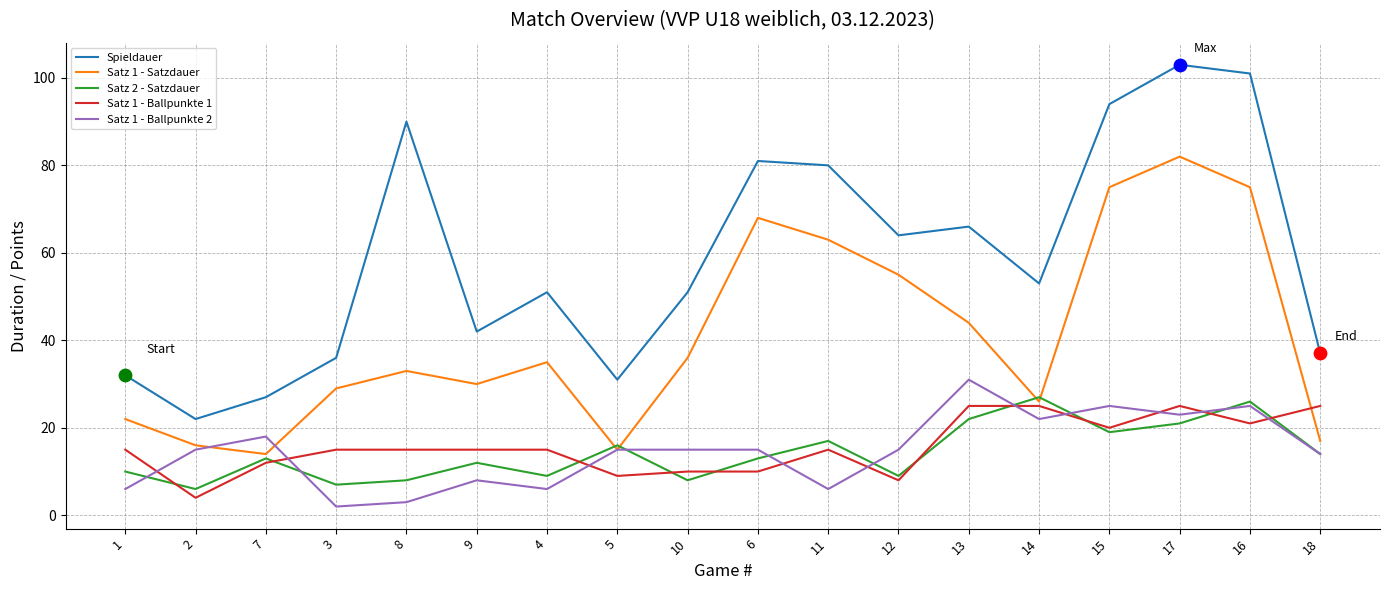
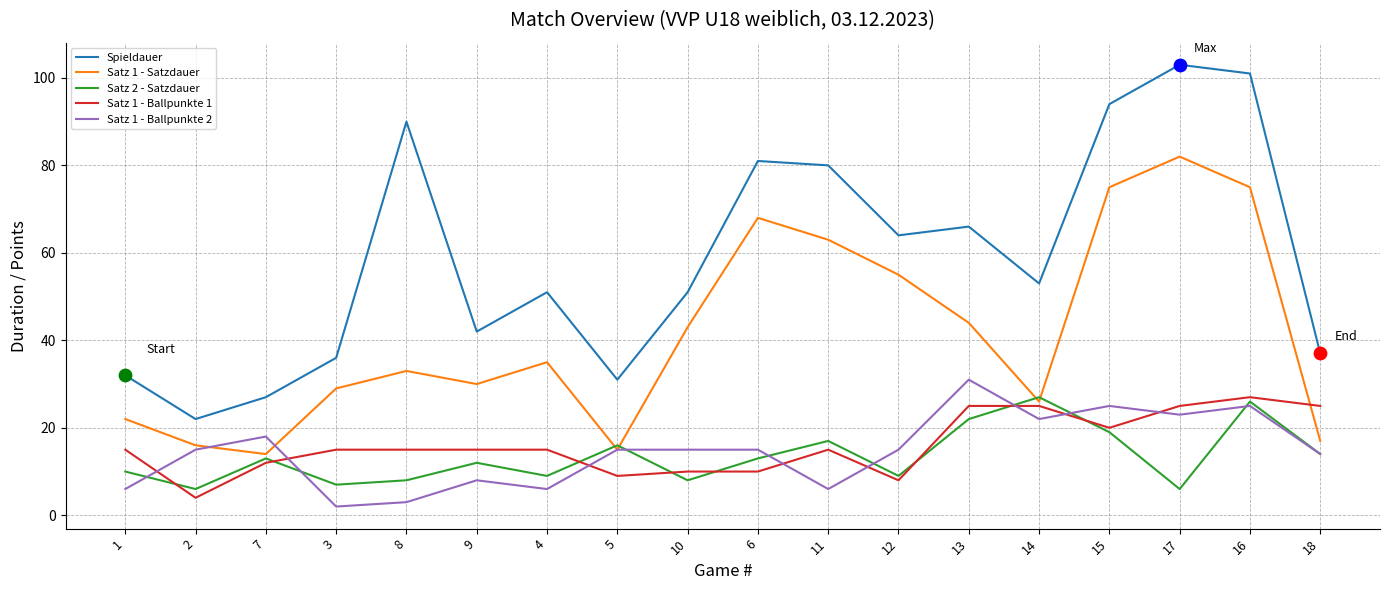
Satz 1 - Satzdauer, 10: 36 -> 43
Satz 2 - Satzdauer, 17: 21 -> 6
Satz 1 - Ballpunkte 1, 16: 21 -> 27
